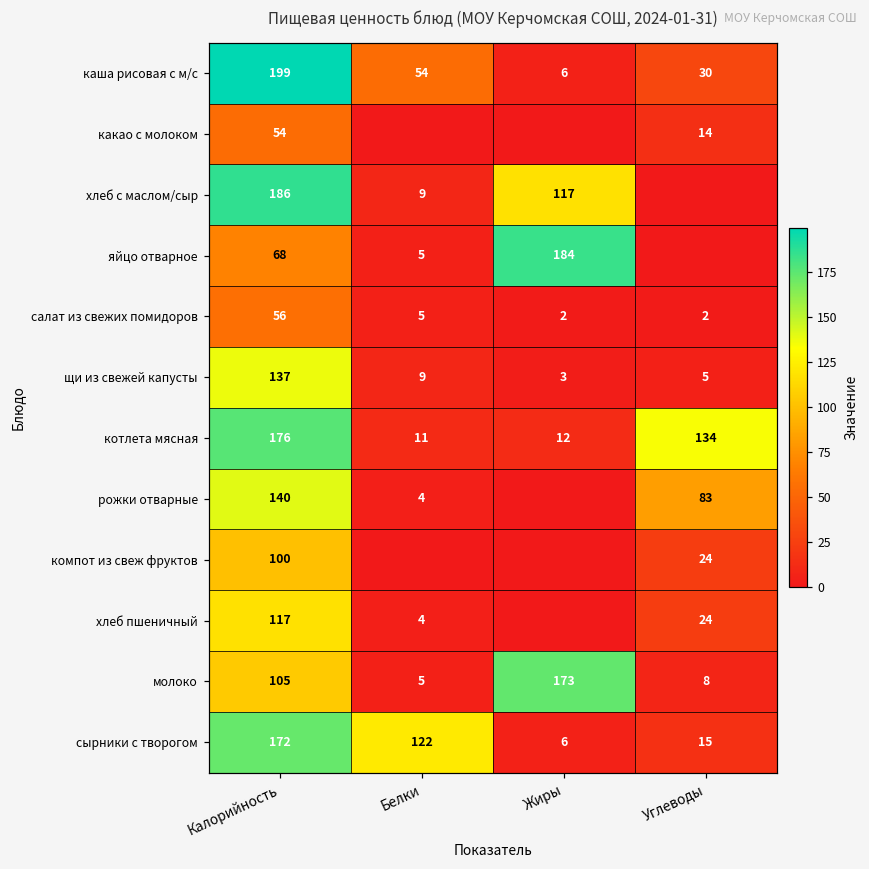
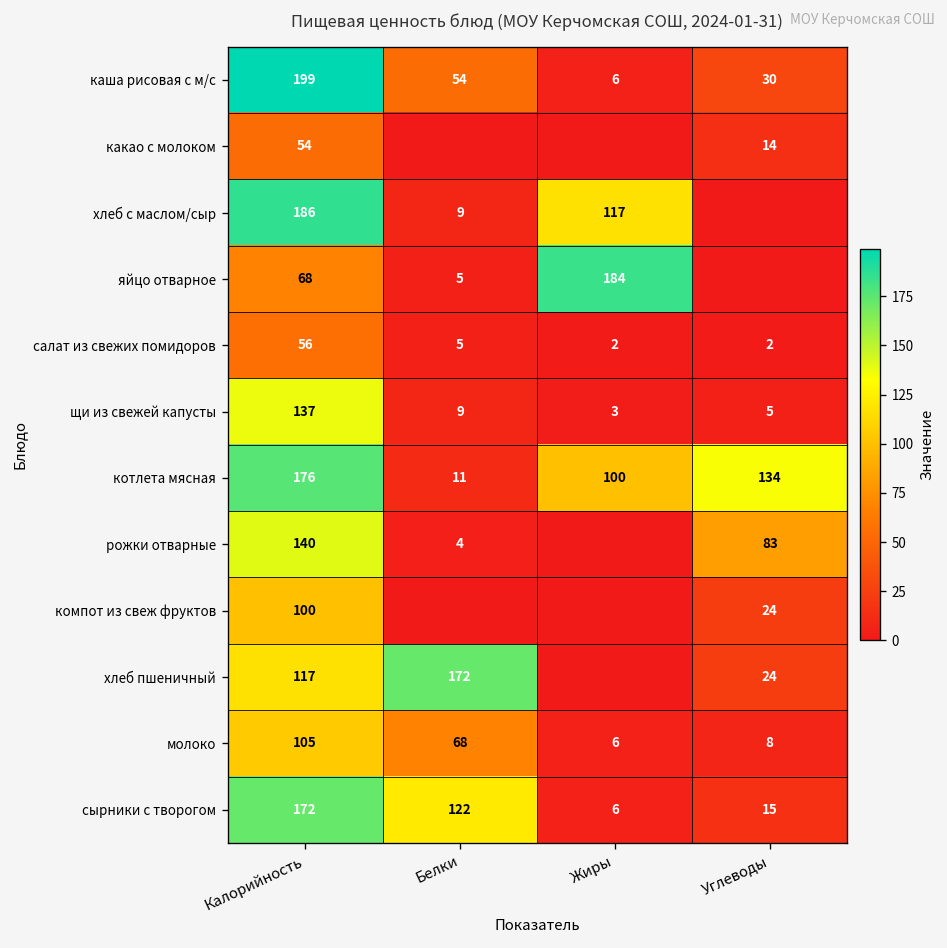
котлета мясная, Жиры: 12 -> 100
хлеб пшеничный, Белки: 4 -> 172
молоко, Белки: 5 -> 68
молоко, Жиры: 173 -> 6
